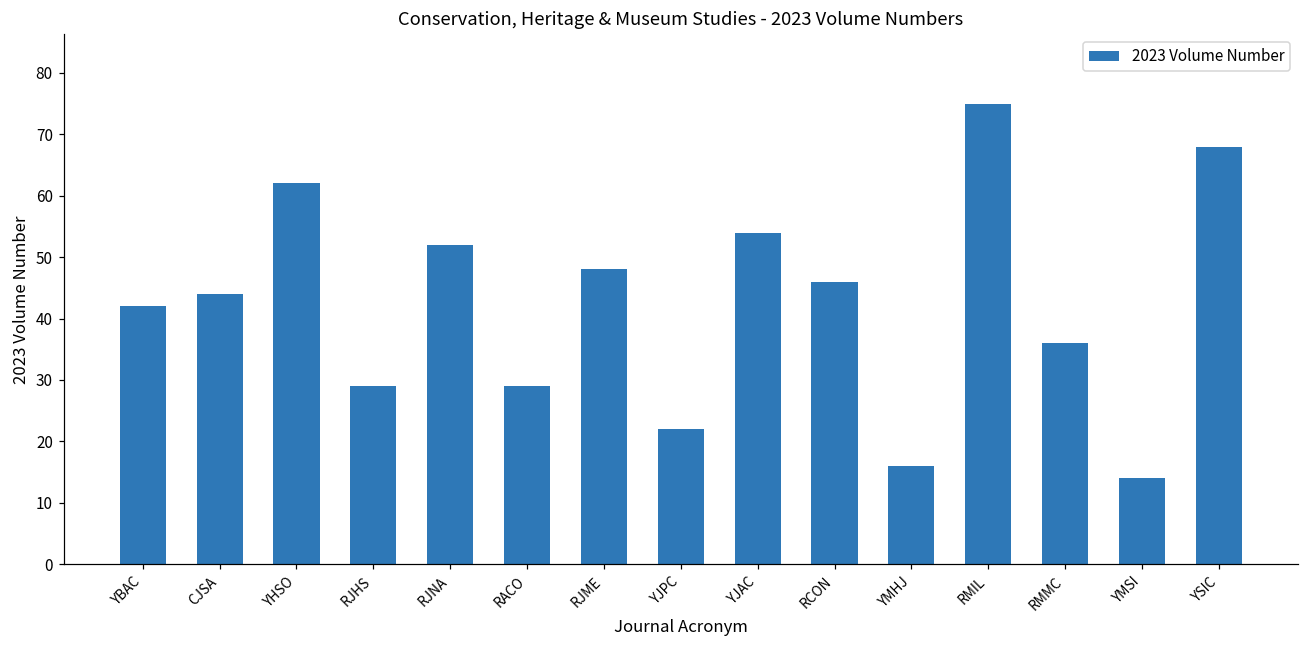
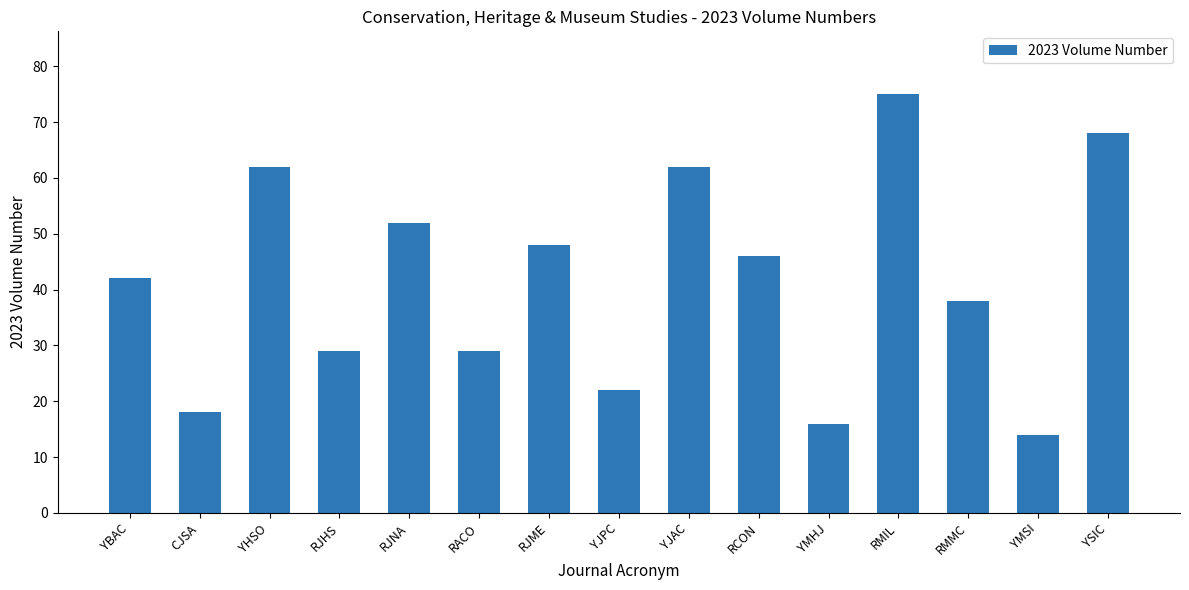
CJSA: 44 -> 18
YJAC: 54 -> 62
RMMC: 36 -> 38
